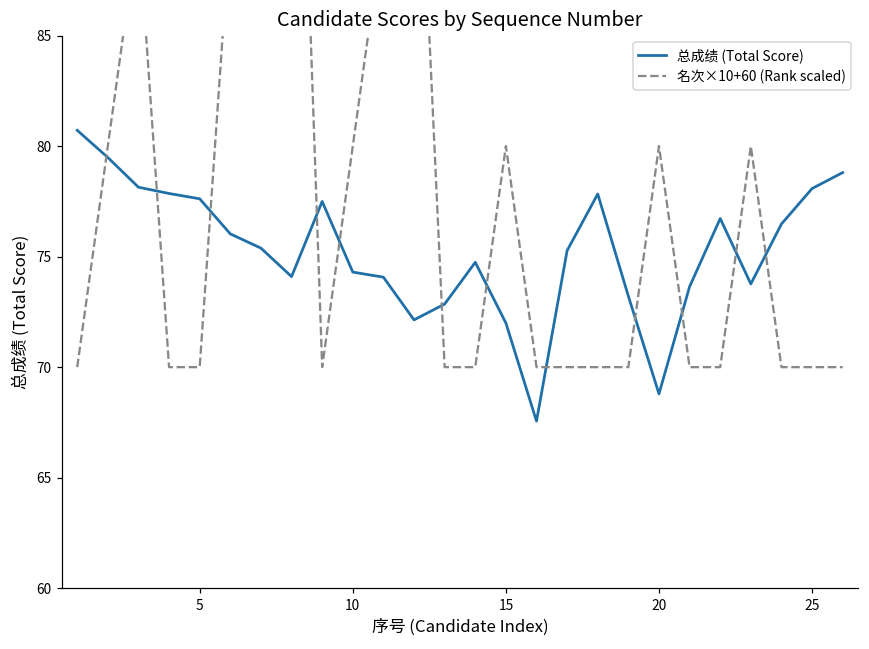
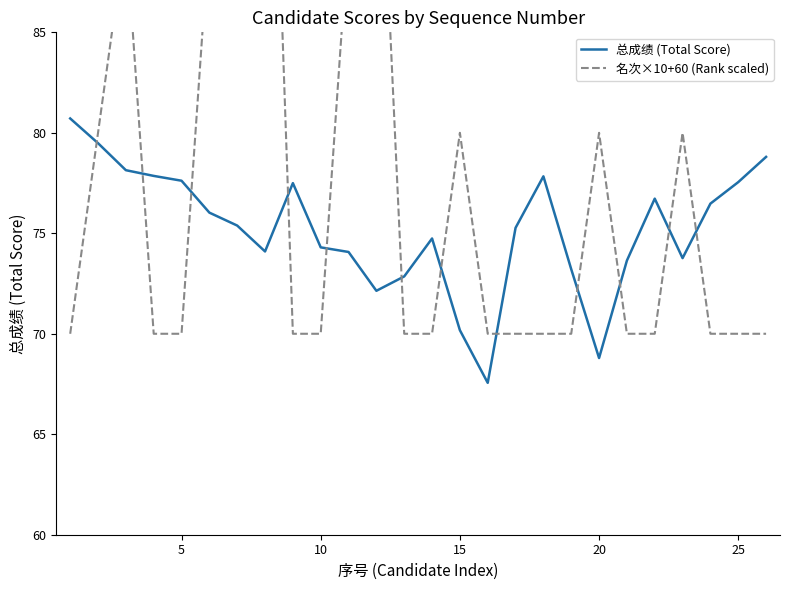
名次×10+60 (Rank scaled), 10: 80.0 -> 70.0
总成绩 (Total Score), 15: 72.0 -> 70.2
总成绩 (Total Score), 25: 78.1 -> 77.5
